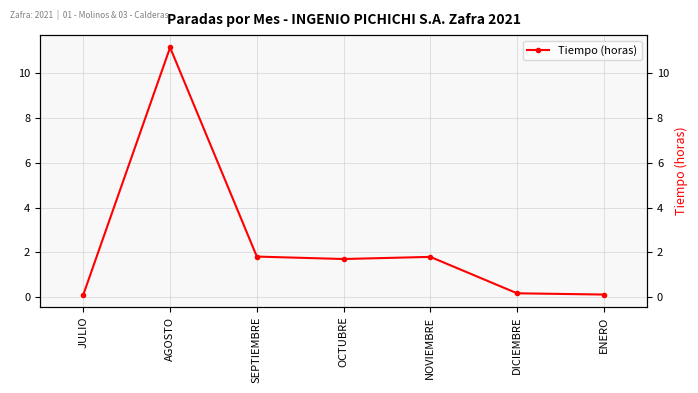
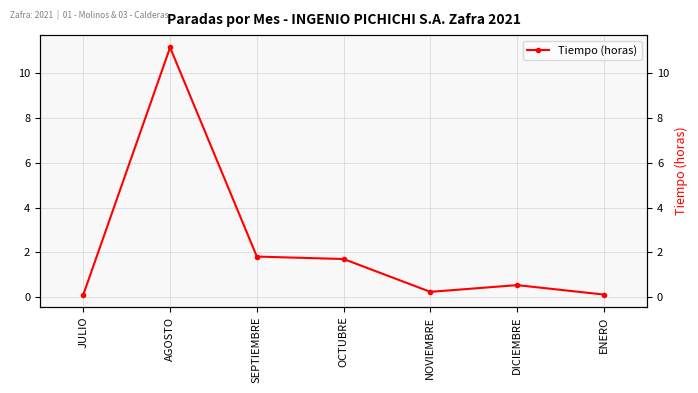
NOVIEMBRE: 1.8 -> 0.2
DICIEMBRE: 0.2 -> 0.5
